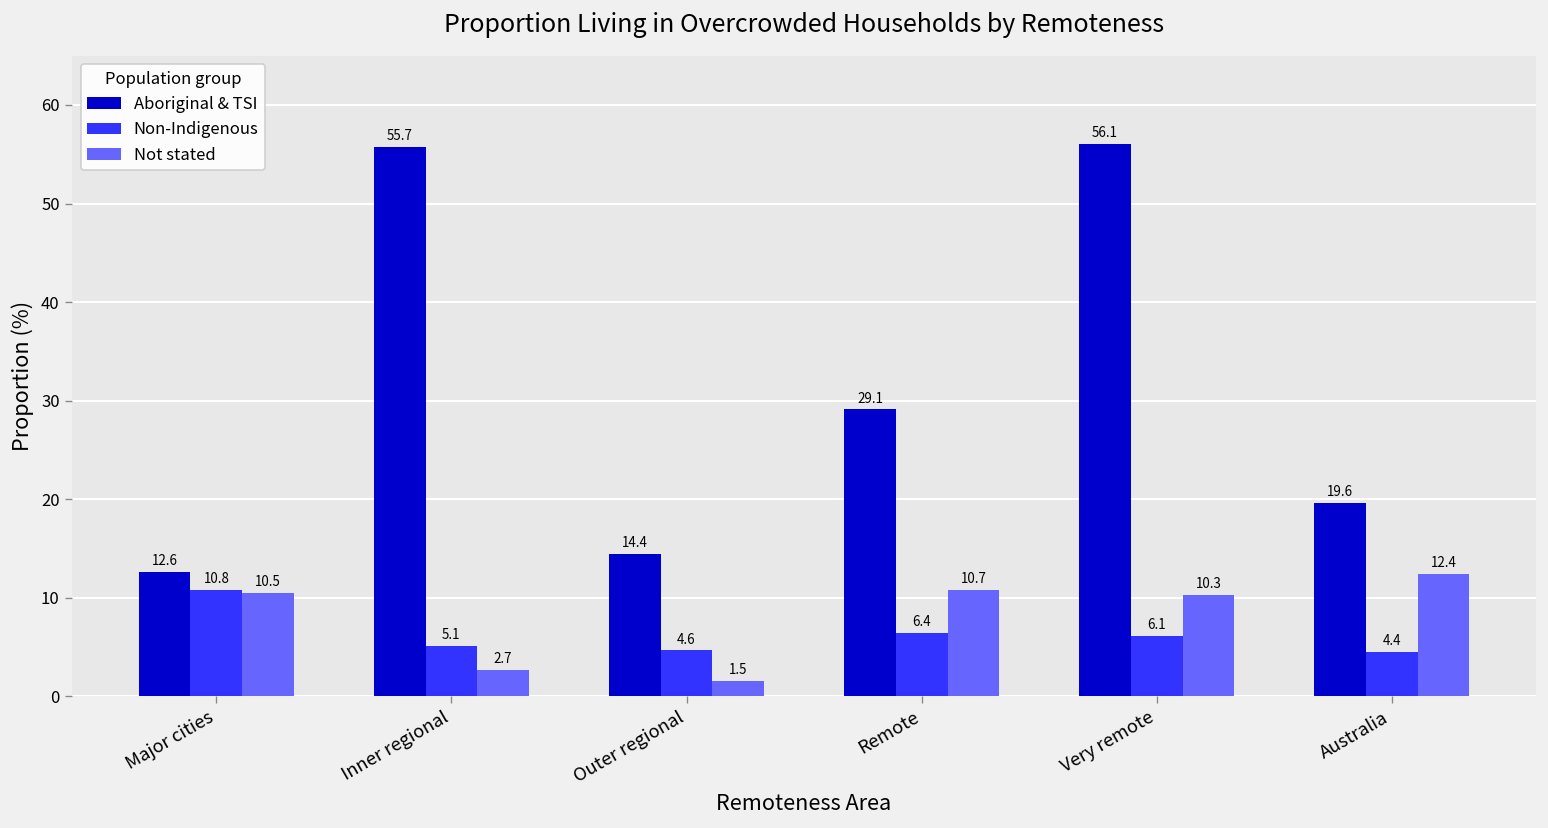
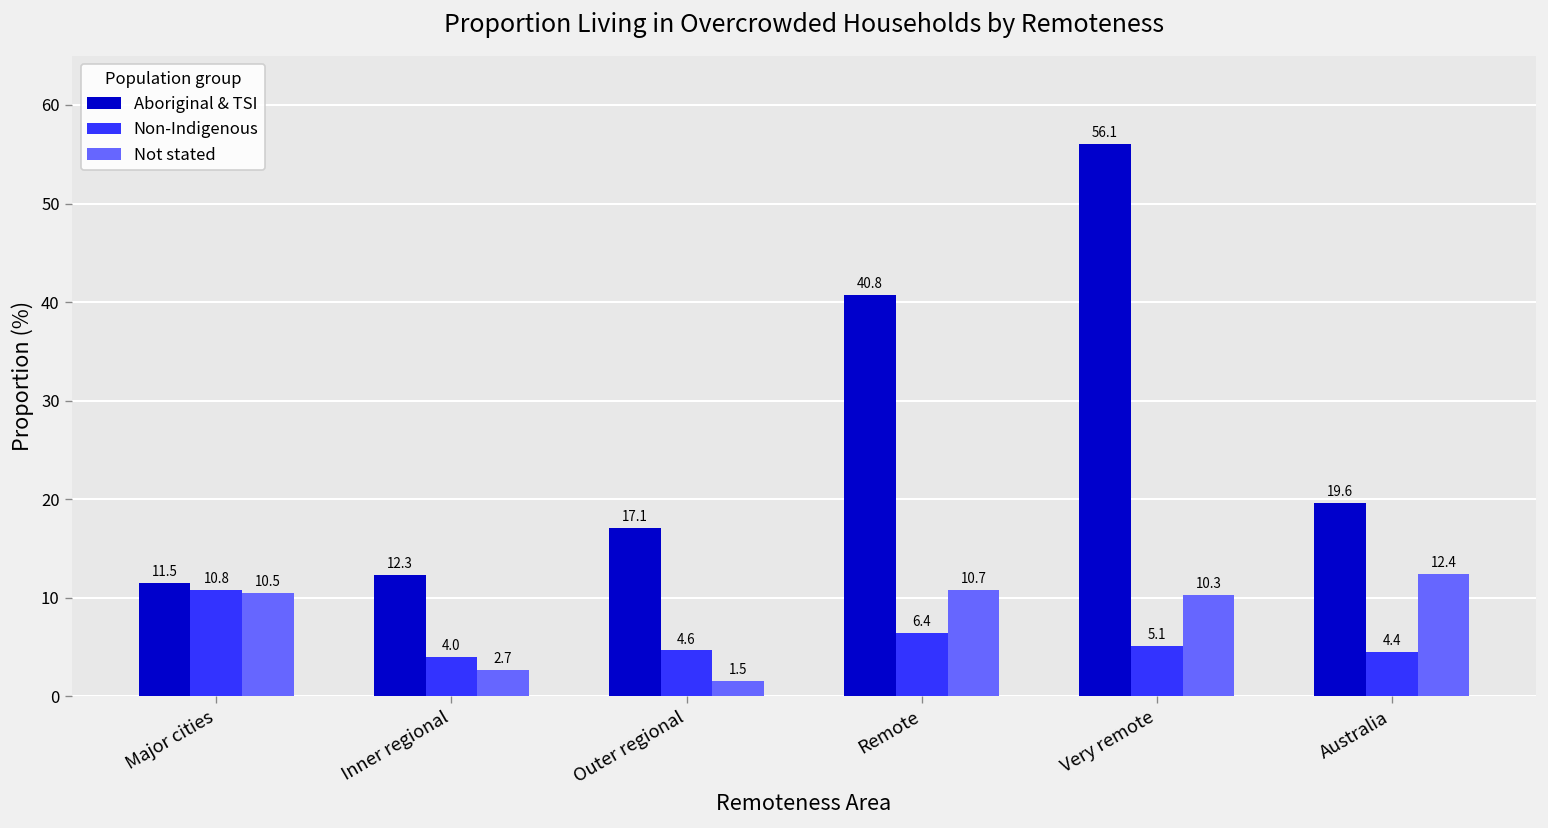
Aboriginal & TSI, Major cities: 12.6 -> 11.5
Aboriginal & TSI, Inner regional: 55.7 -> 12.3
Non-Indigenous, Inner regional: 5.1 -> 4.0
Aboriginal & TSI, Outer regional: 14.4 -> 17.1
Aboriginal & TSI, Remote: 29.1 -> 40.8
Non-Indigenous, Very remote: 6.1 -> 5.1
